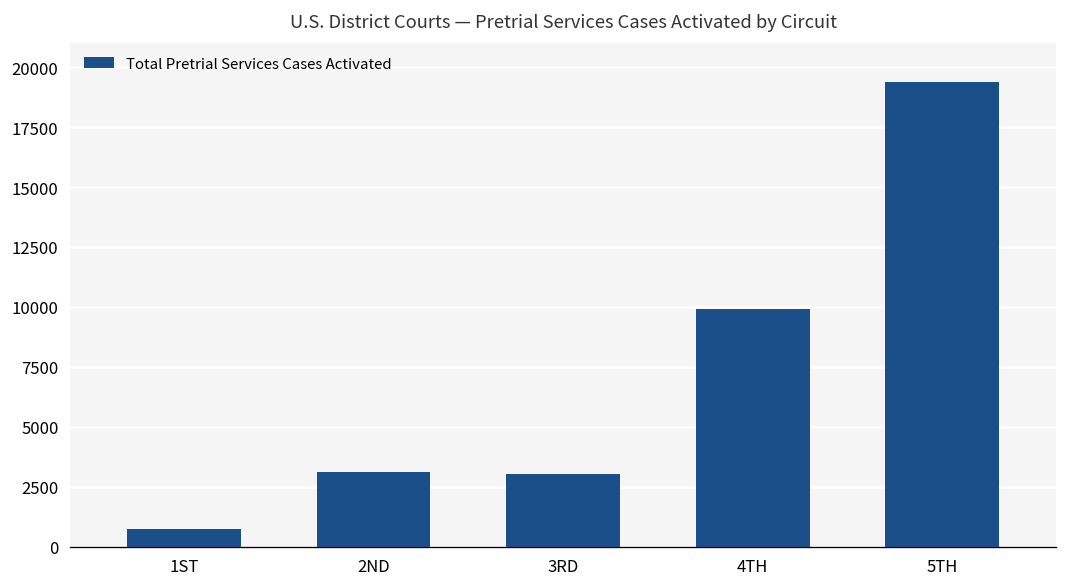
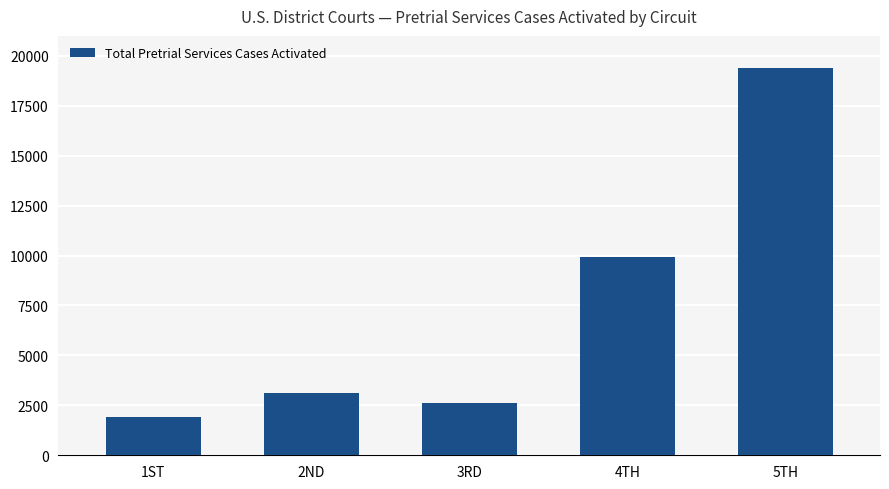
1ST: 700 -> 1900
3RD: 3000 -> 2600
